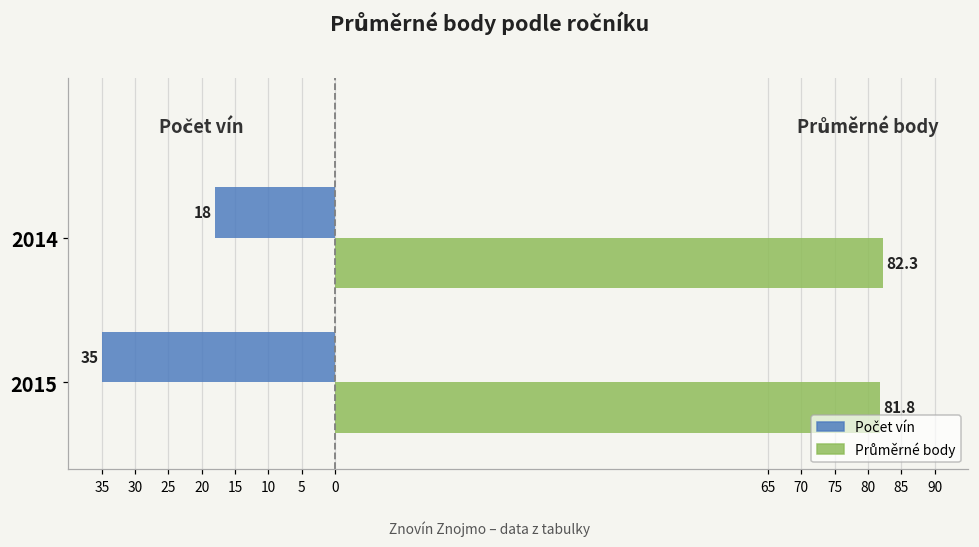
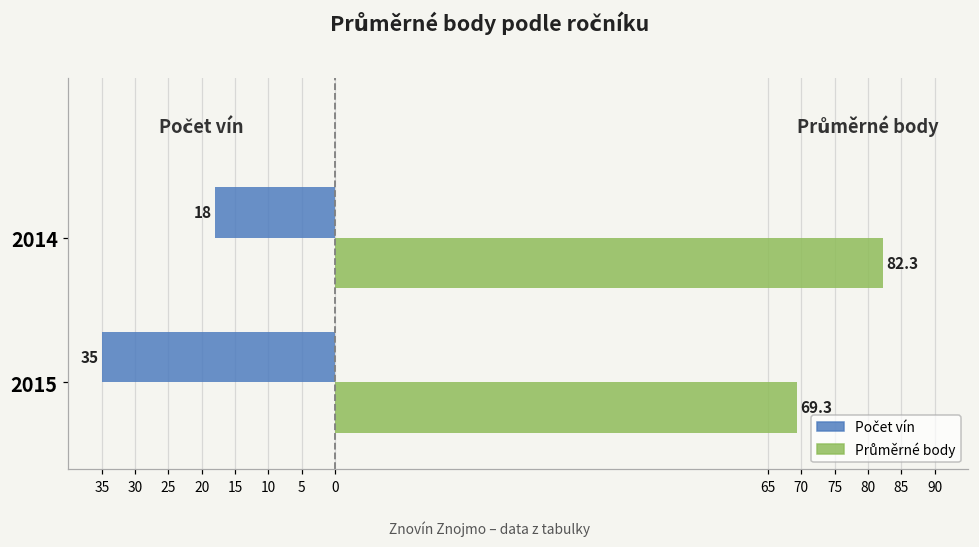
Průměrné body, 2015: 81.8 -> 69.3
